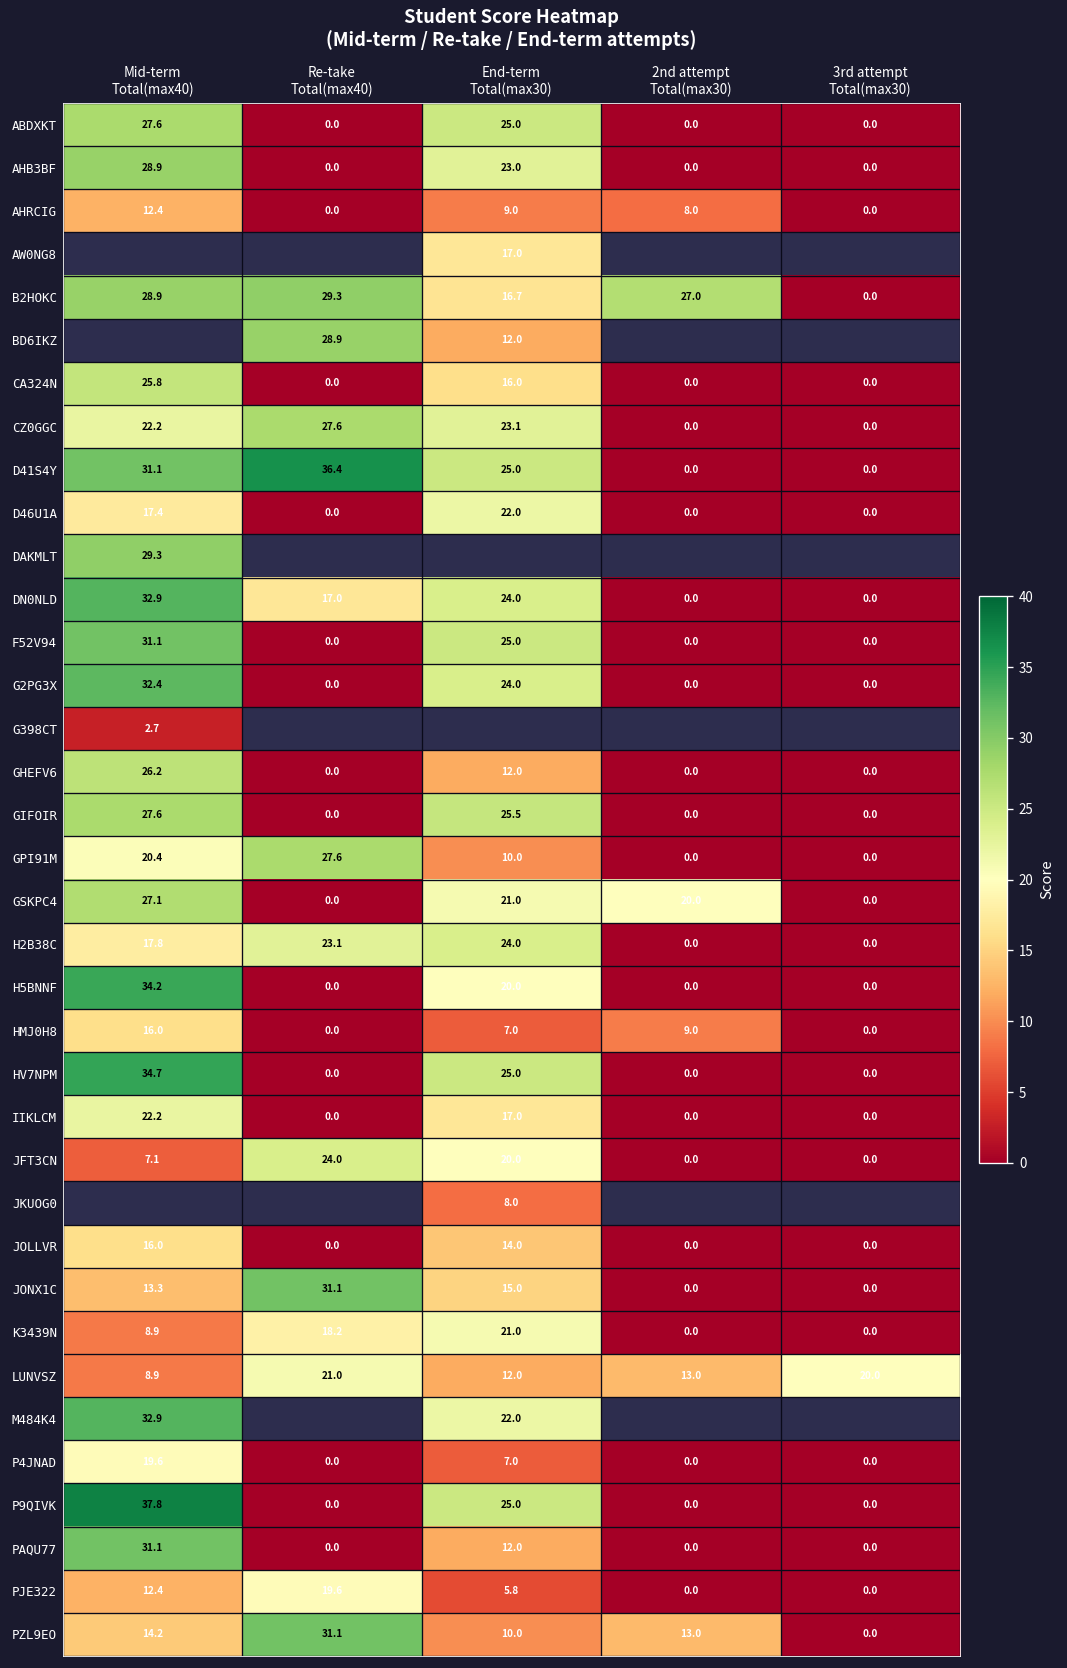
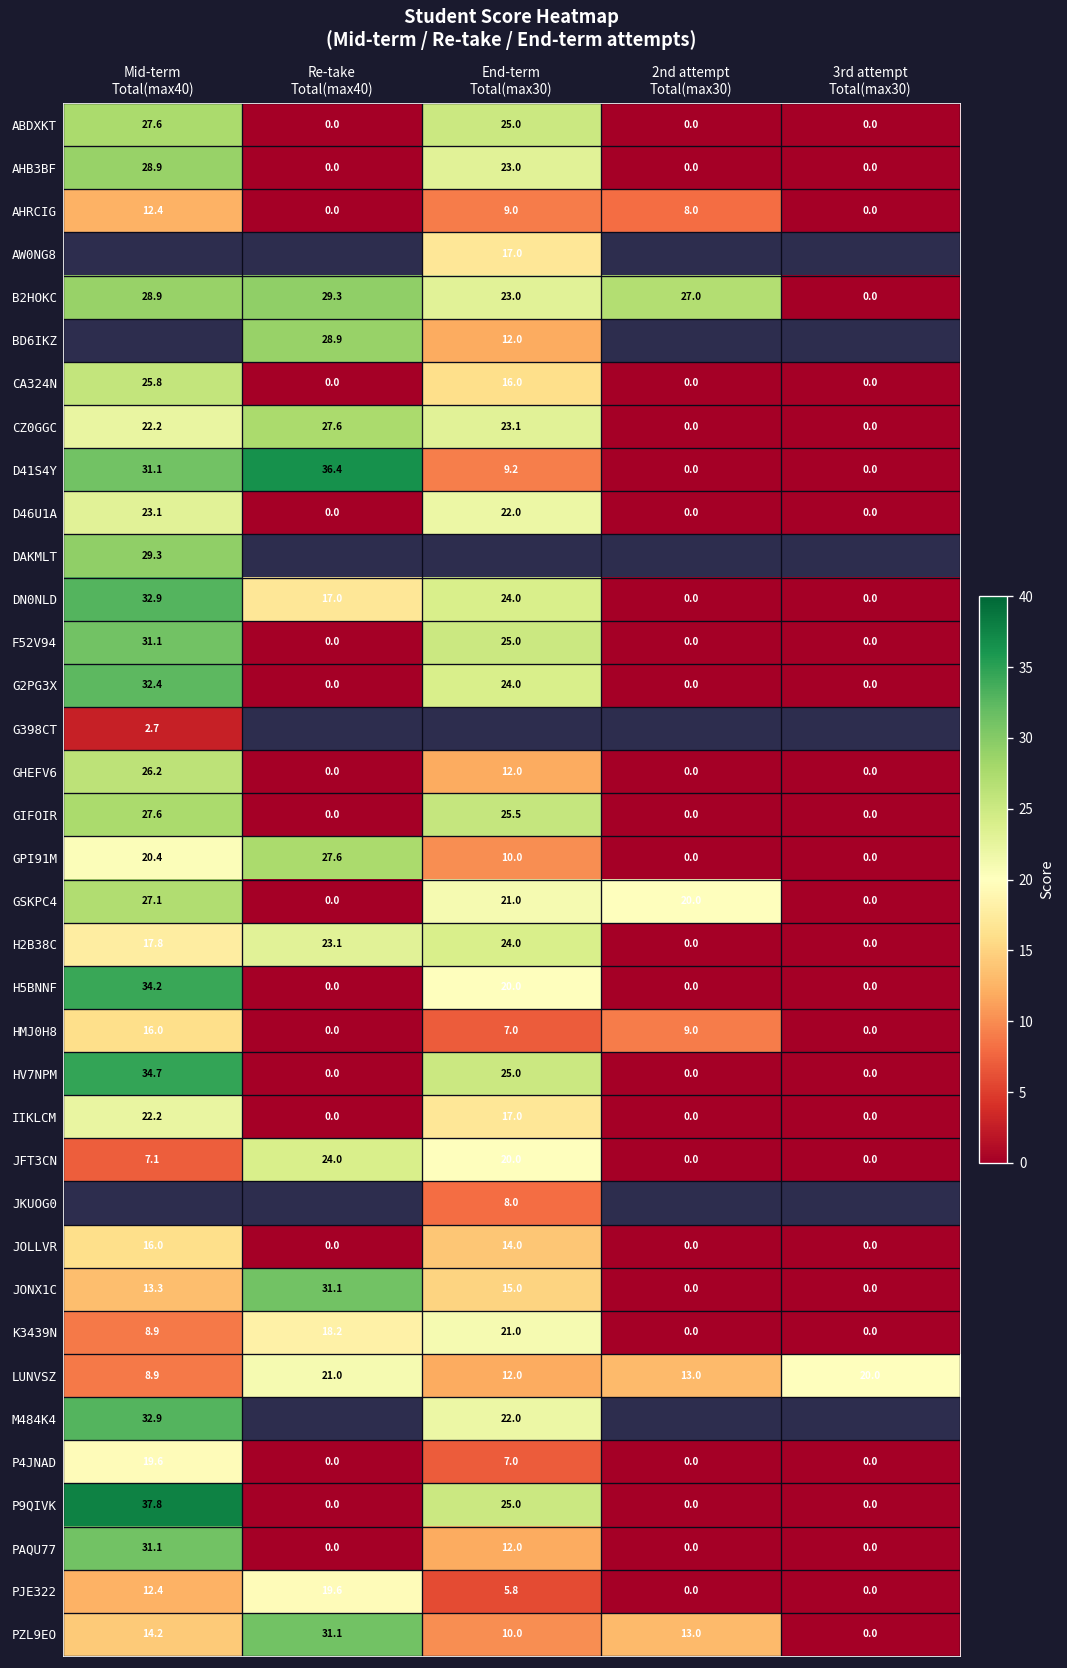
B2HOKC, End-term Total(max30): 16.7 -> 23.0
D41S4Y, End-term Total(max30): 25.0 -> 9.2
D46U1A, Mid-term Total(max40): 17.4 -> 23.1
